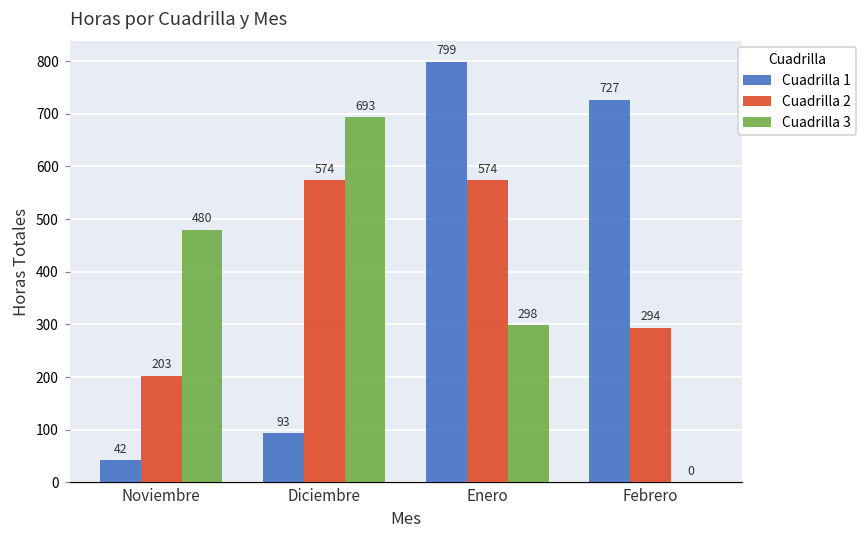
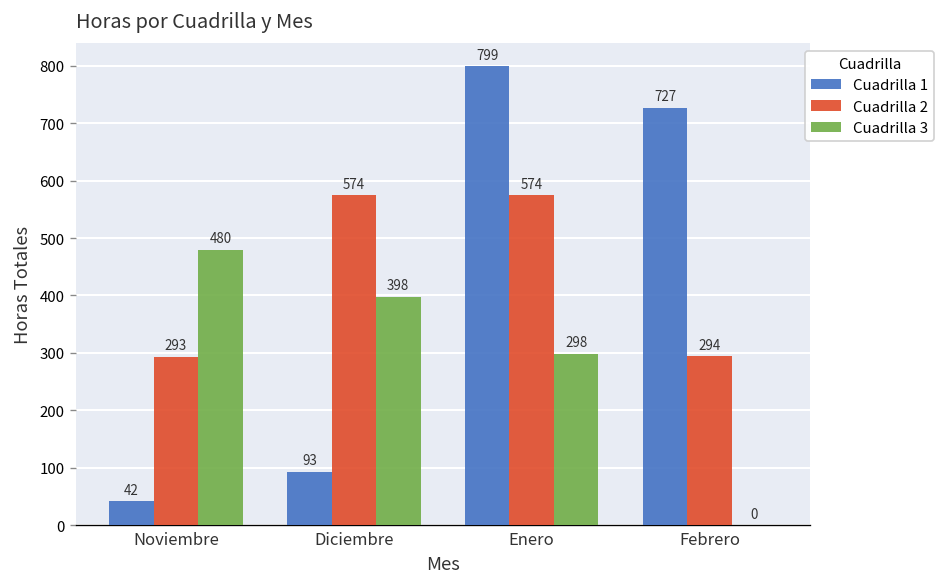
Cuadrilla 2, Noviembre: 203 -> 293
Cuadrilla 3, Diciembre: 693 -> 398
